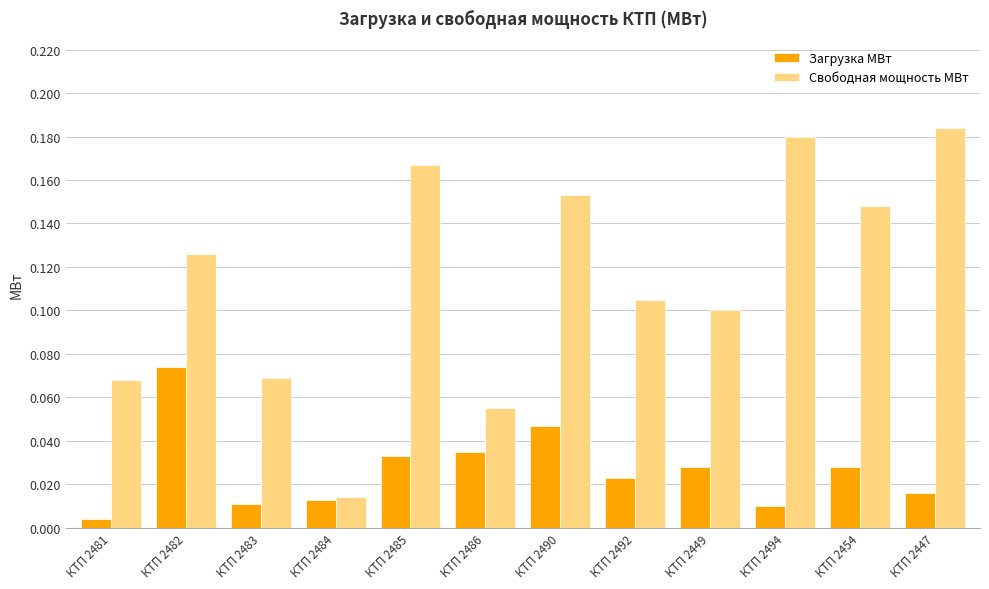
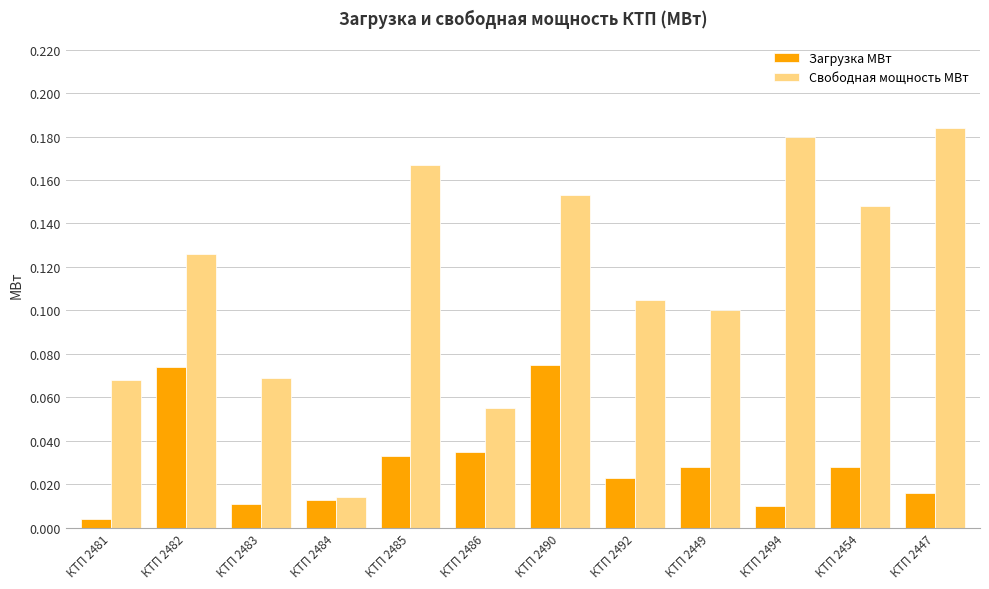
Загрузка МВт, КТП 2490: 0.047 -> 0.075
